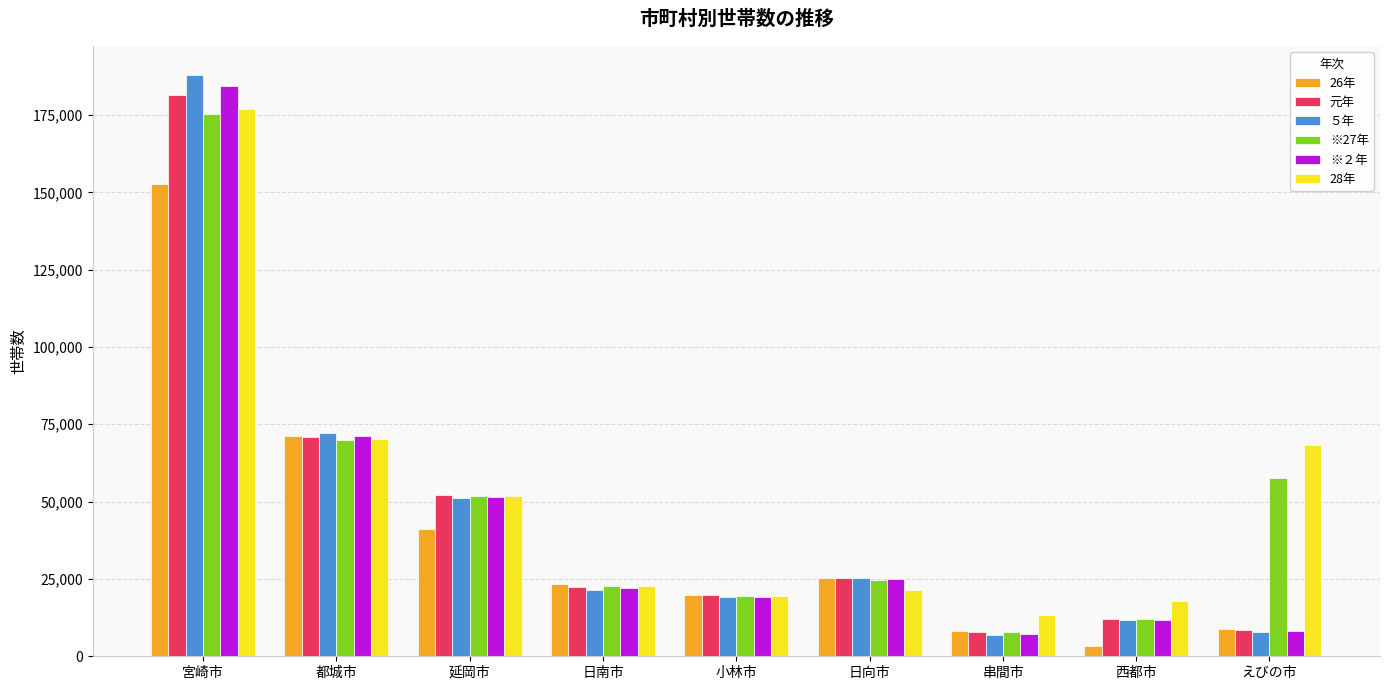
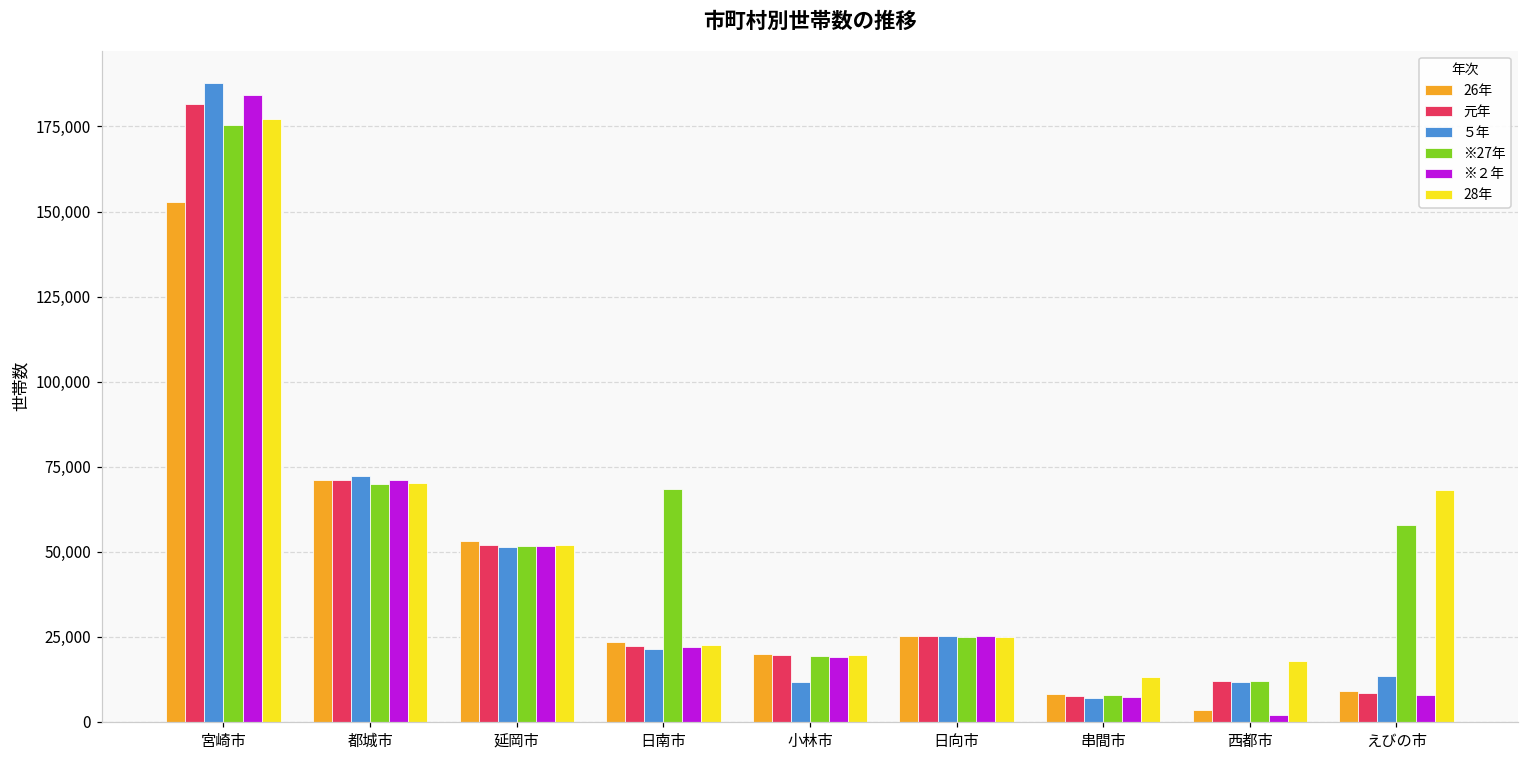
26年, 延岡市: 41,000 -> 53,000
※27年, 日南市: 23,000 -> 69,000
５年, 小林市: 19,000 -> 12,000
28年, 日向市: 21,000 -> 25,000
※２年, 西都市: 12,000 -> 2,000
５年, えびの市: 8,000 -> 14,000
